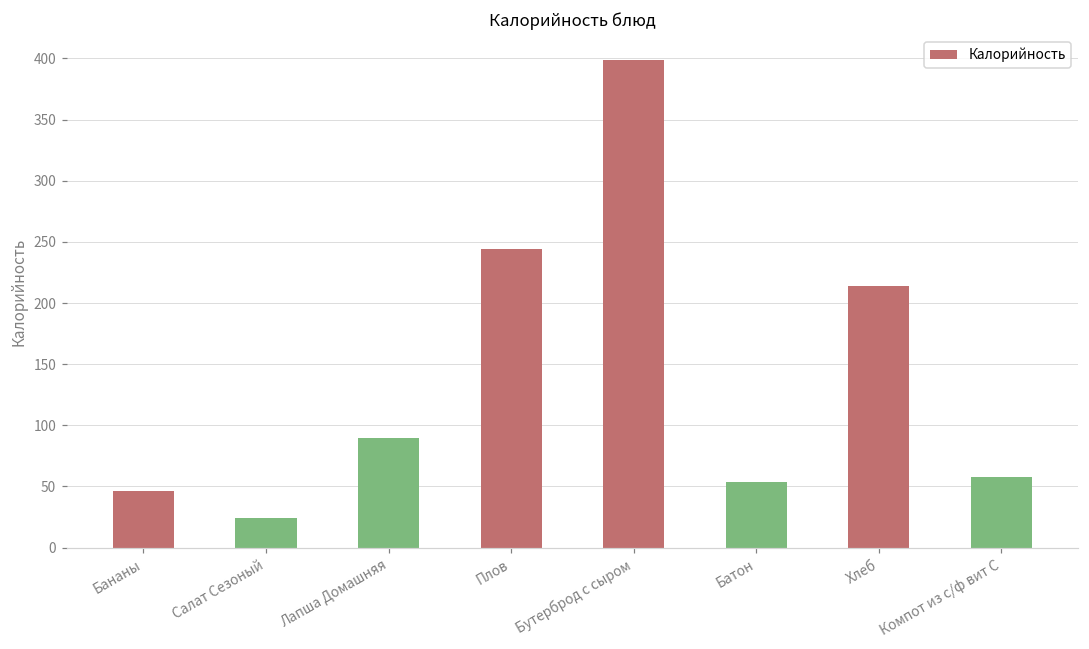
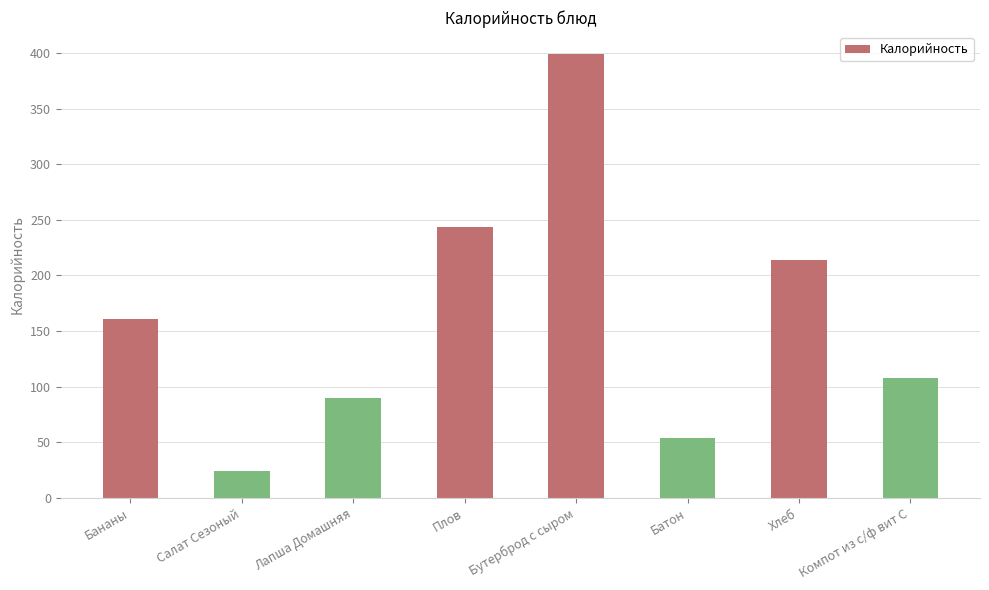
Бананы: 46 -> 161
Компот из с/ф вит С: 58 -> 108
